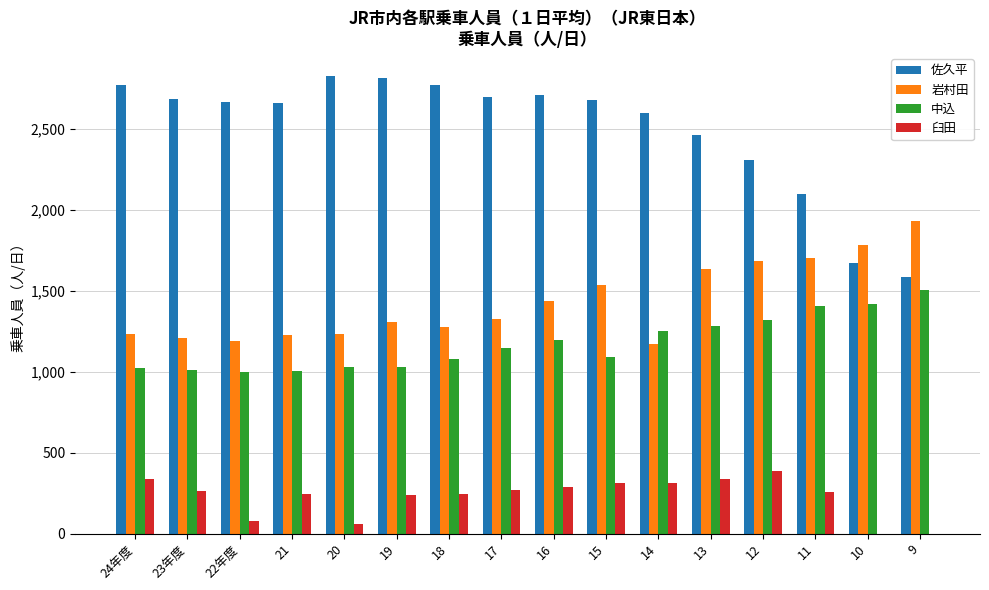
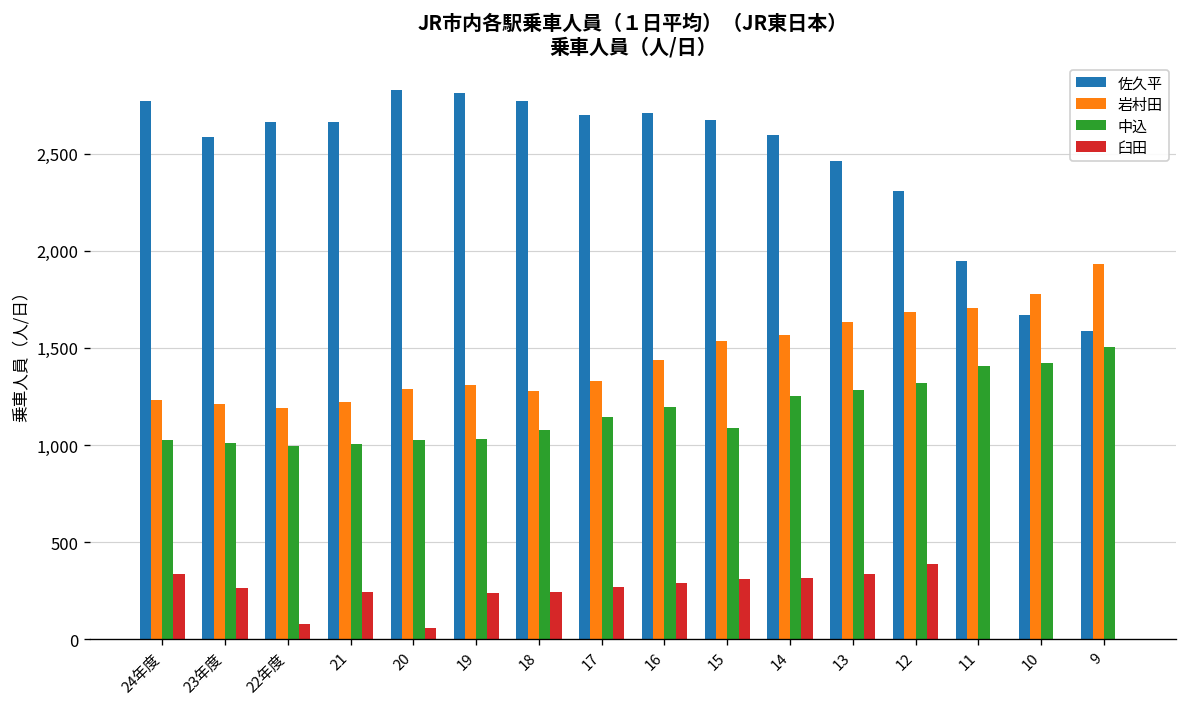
佐久平, 23年度: 2,680 -> 2,590
岩村田, 20: 1,230 -> 1,290
岩村田, 14: 1,170 -> 1,560
佐久平, 11: 2,100 -> 1,950
臼田, 11: 260 -> 0
